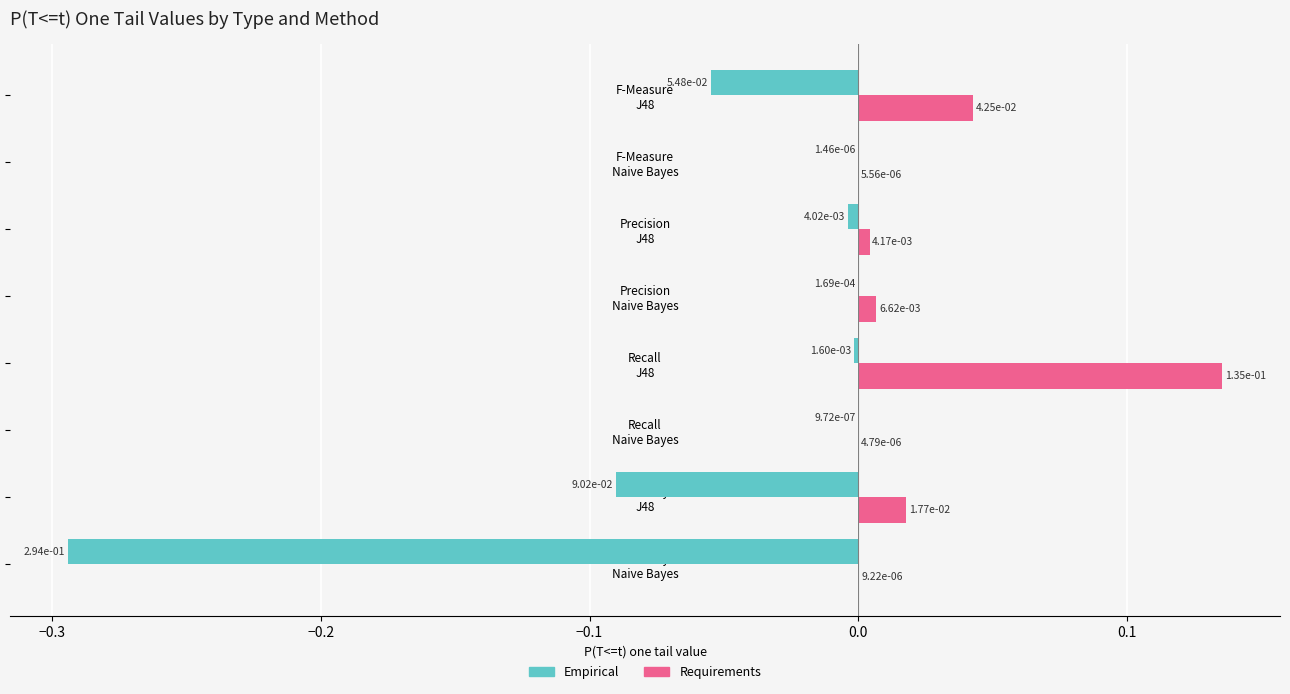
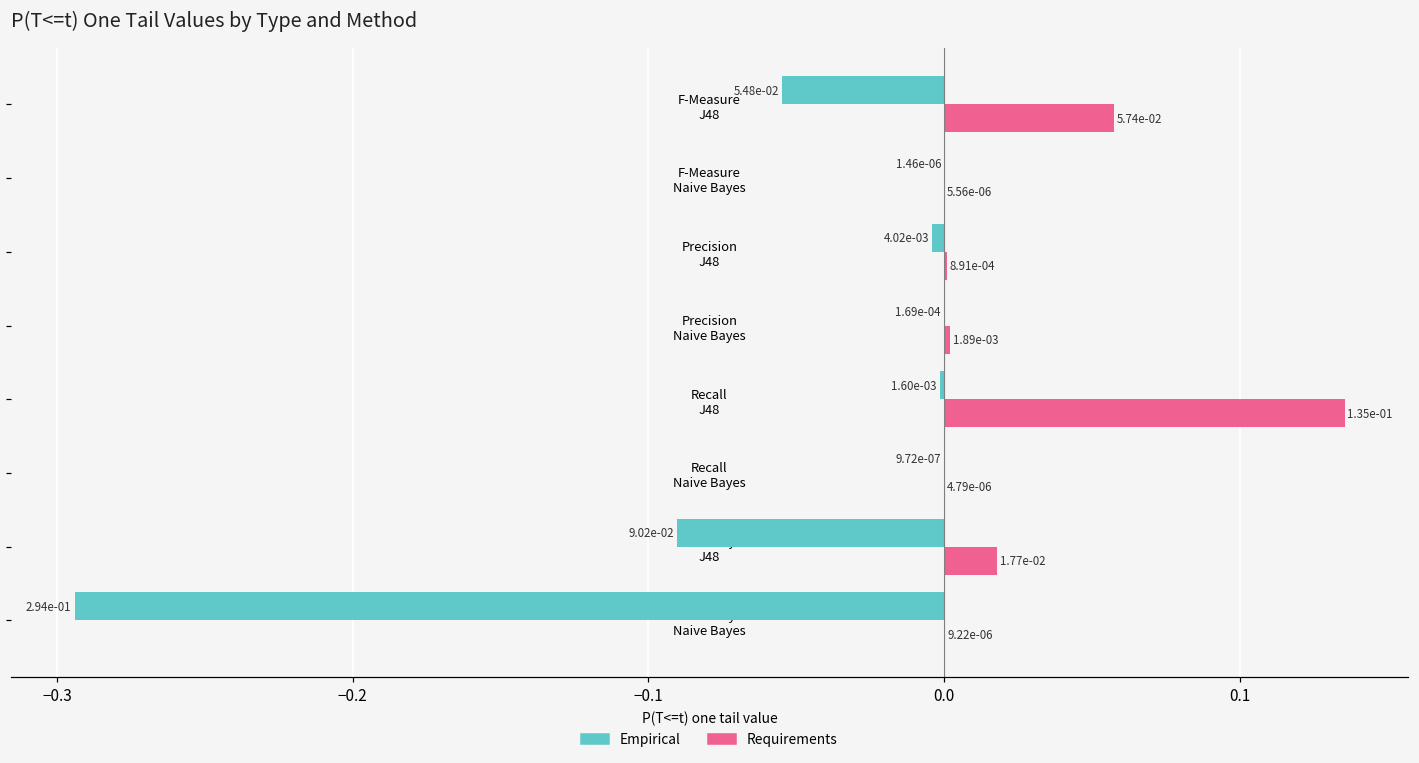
Requirements, F-Measure J48: 4.25e-02 -> 5.74e-02
Requirements, Precision J48: 4.17e-03 -> 8.91e-04
Requirements, Precision Naive Bayes: 6.62e-03 -> 1.89e-03
